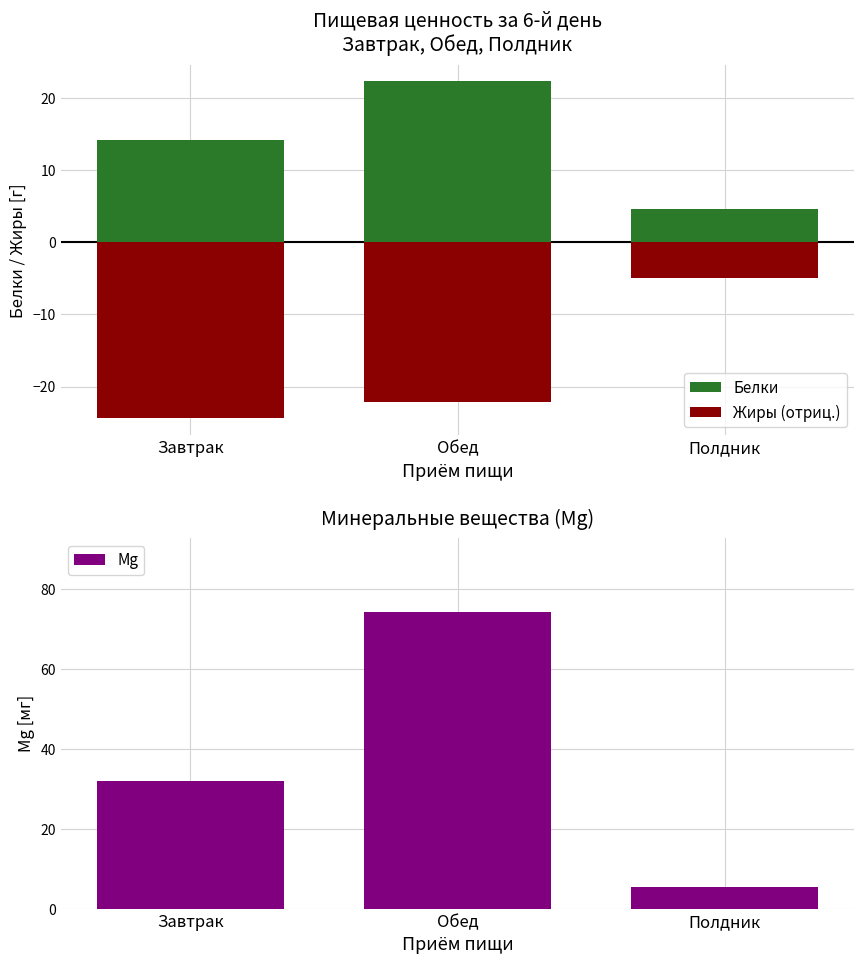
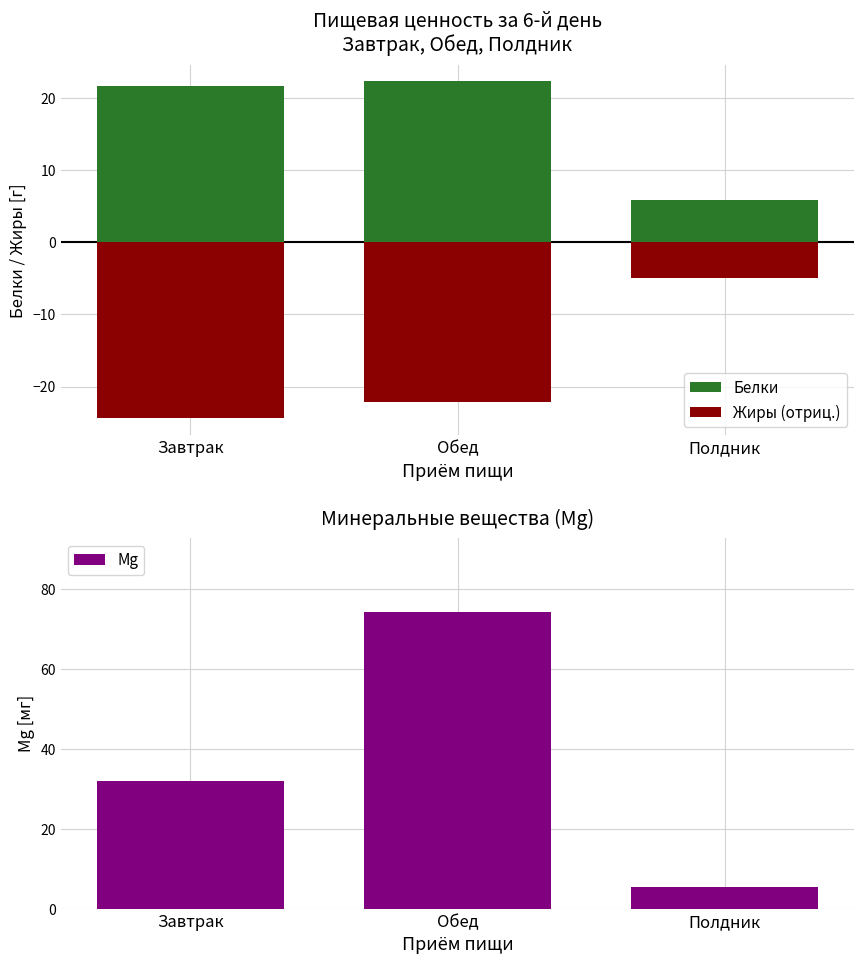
Пищевая ценность за 6-й день Завтрак, Обед, Полдник, Белки, Завтрак: 14 -> 22
Пищевая ценность за 6-й день Завтрак, Обед, Полдник, Белки, Полдник: 5 -> 6
